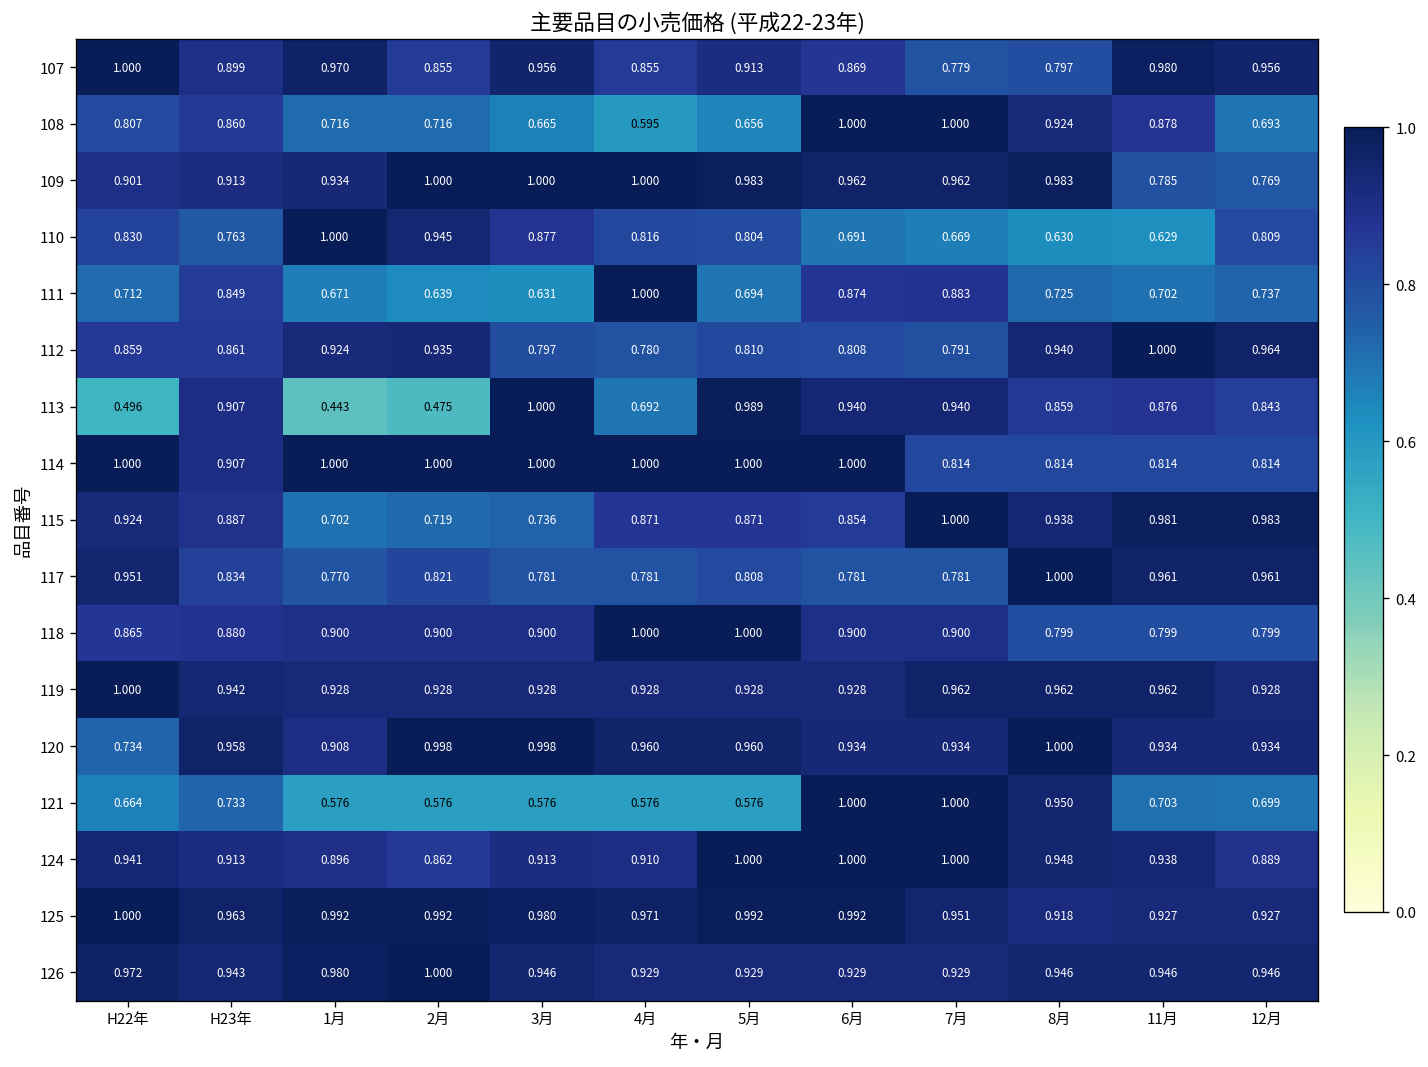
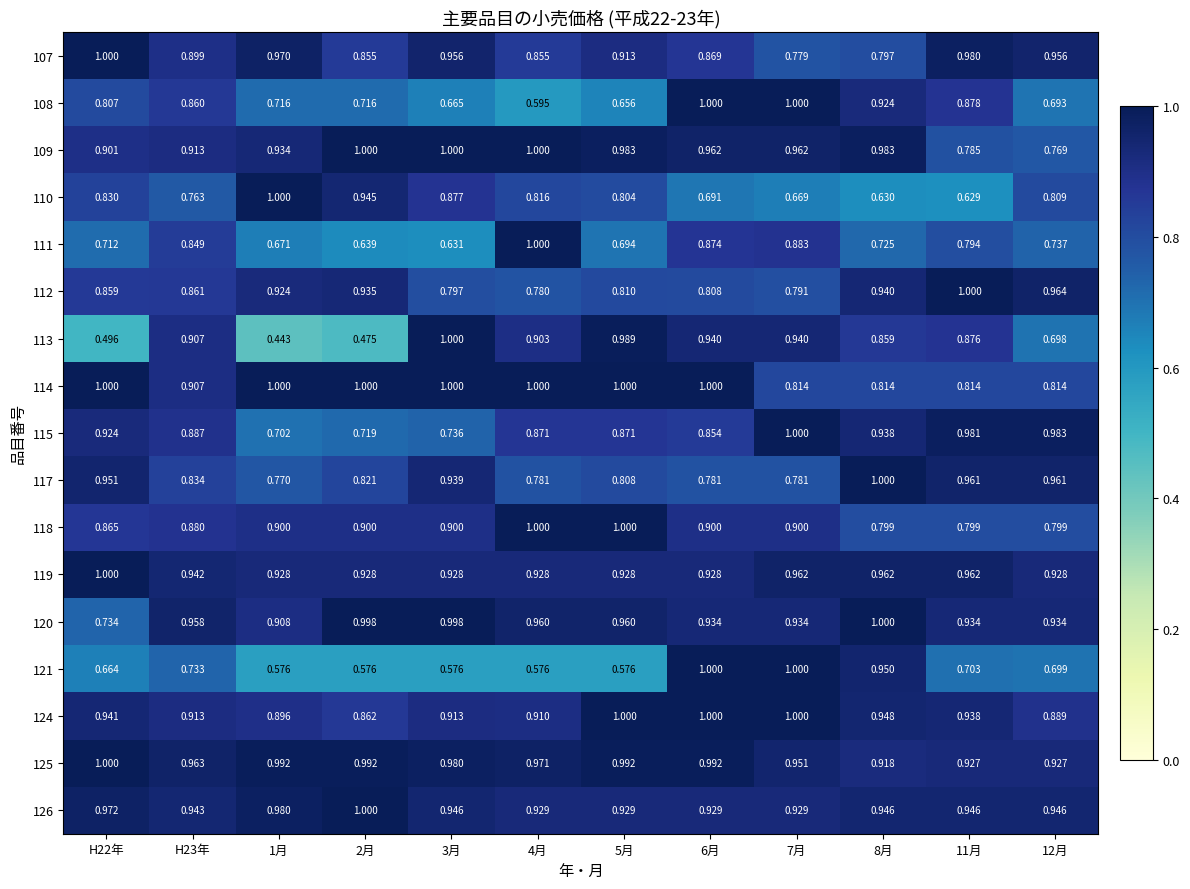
111, 11月: 0.702 -> 0.794
113, 4月: 0.692 -> 0.903
113, 12月: 0.843 -> 0.698
117, 3月: 0.781 -> 0.939
